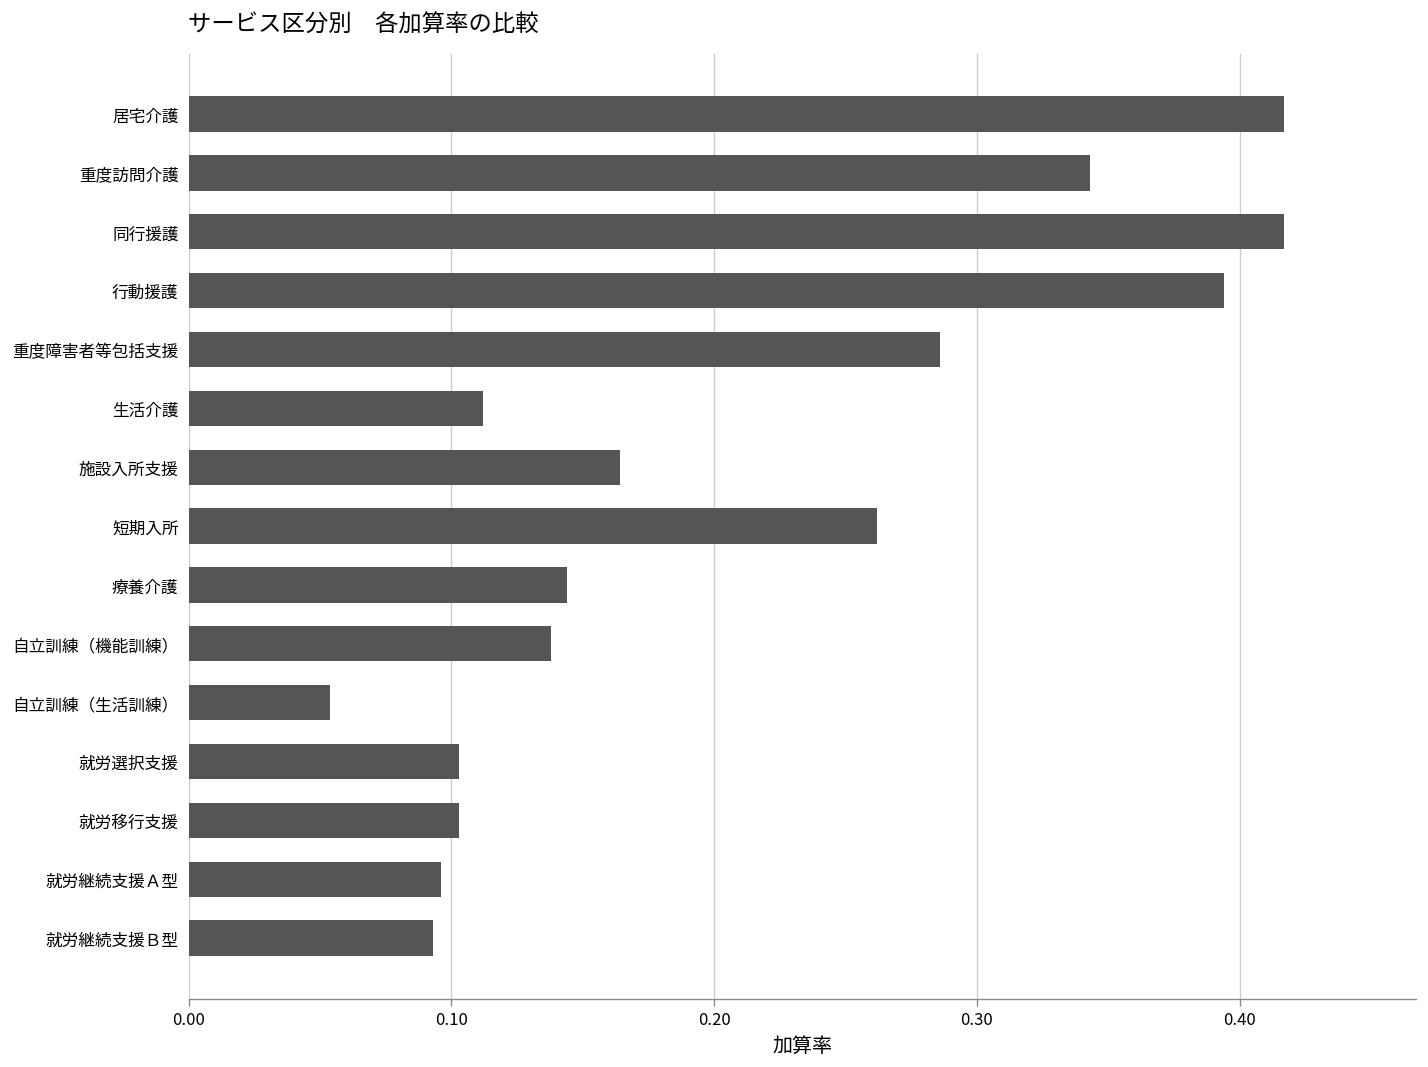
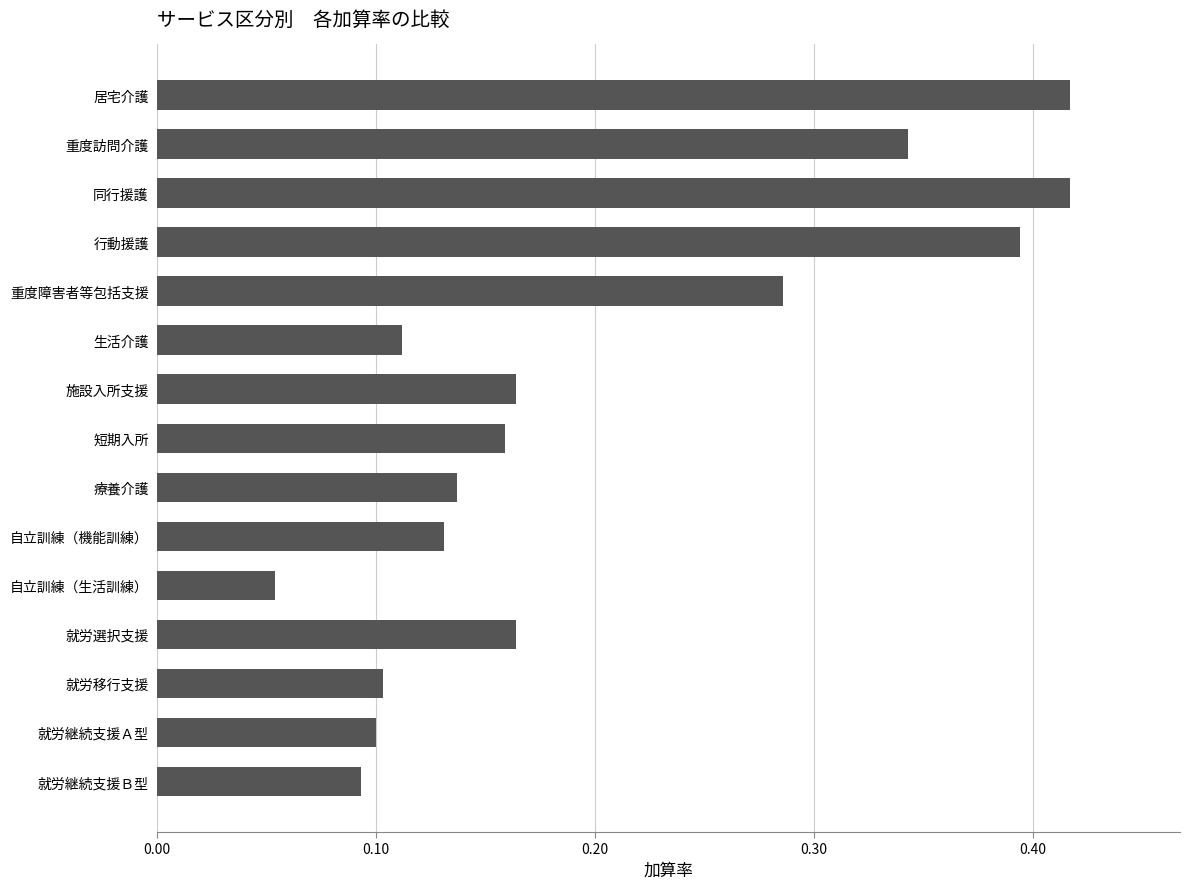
短期入所: 0.262 -> 0.159
療養介護: 0.144 -> 0.137
自立訓練（機能訓練）: 0.138 -> 0.131
就労選択支援: 0.103 -> 0.164
就労継続支援Ａ型: 0.096 -> 0.100
